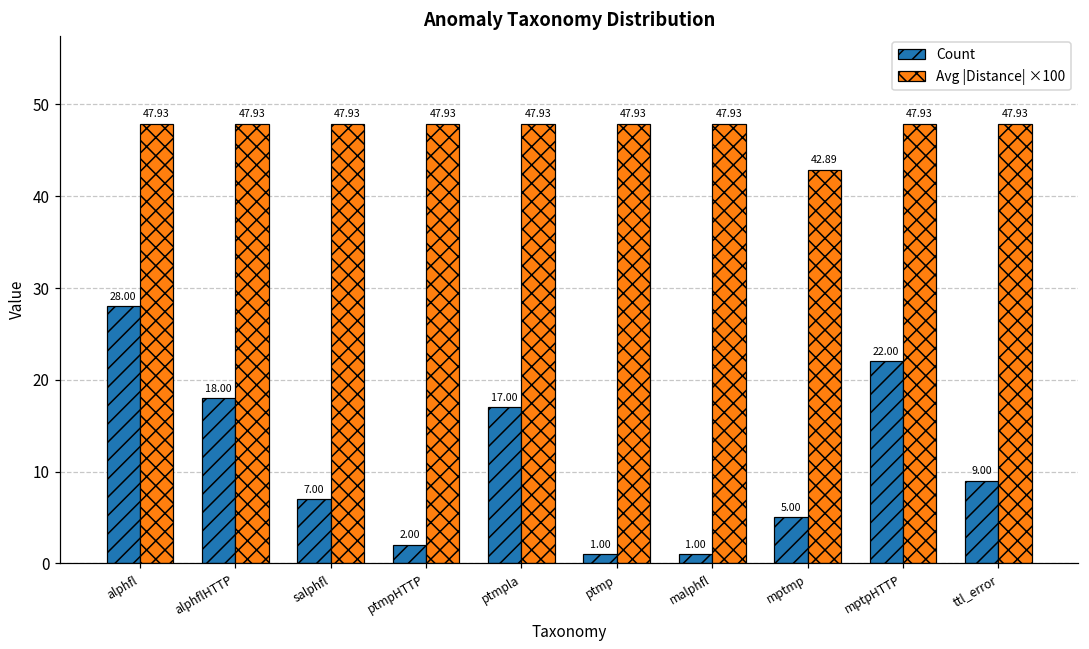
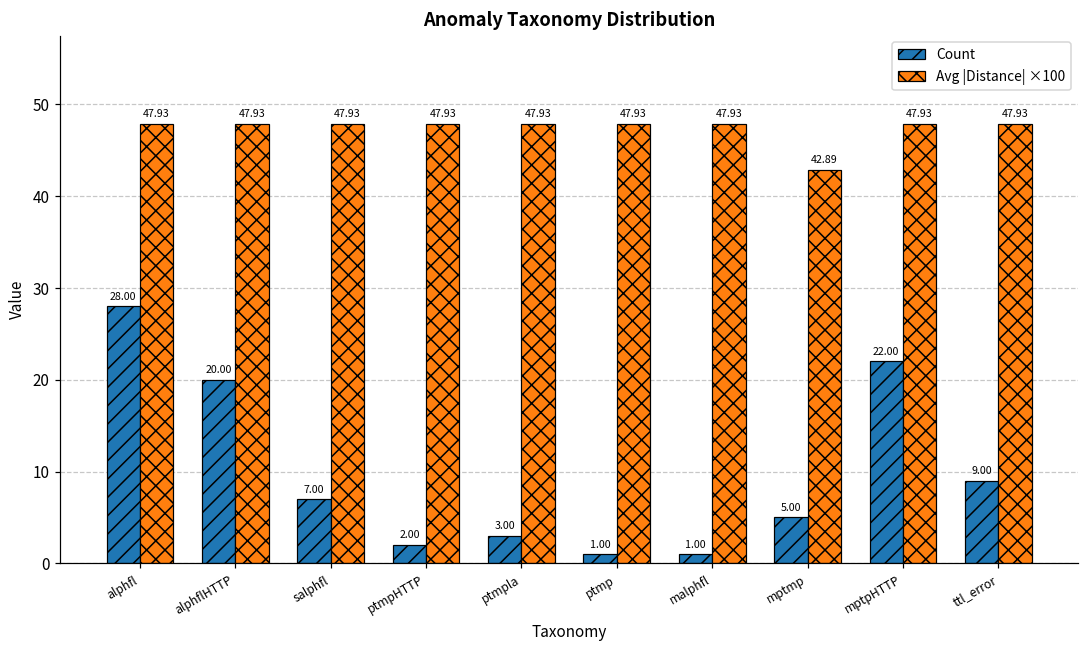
Count, alphflHTTP: 18.00 -> 20.00
Count, ptmpla: 17.00 -> 3.00
